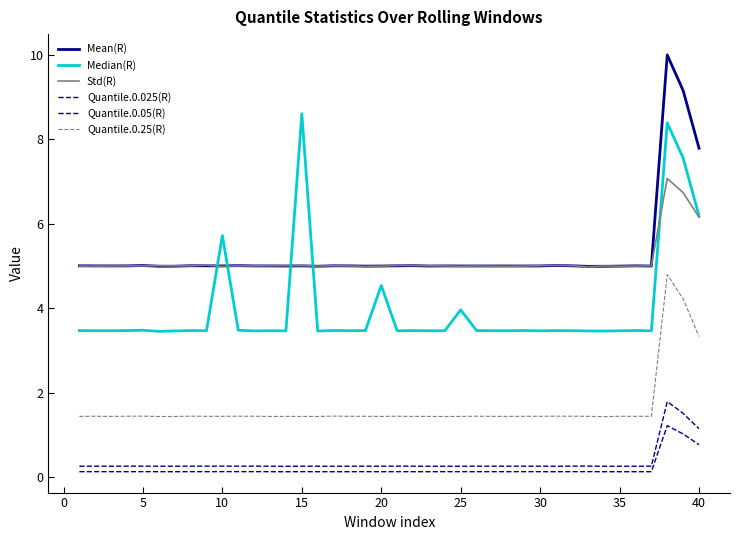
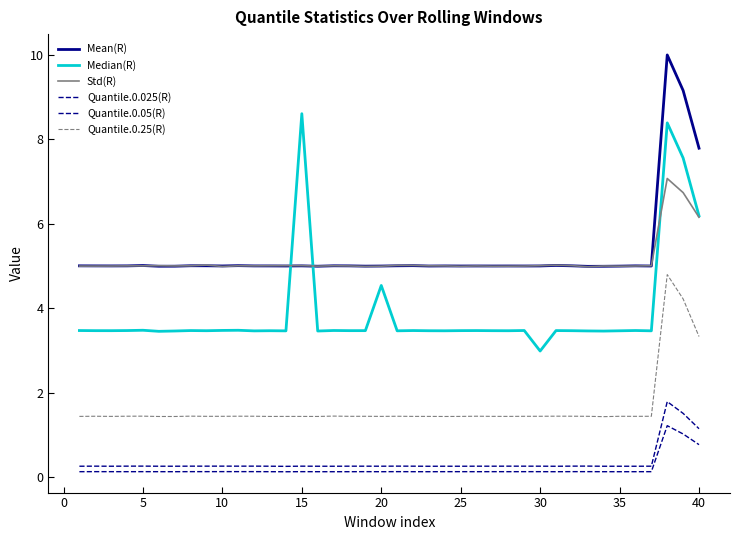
Median(R), 10: 5.7 -> 3.5
Median(R), 25: 4.0 -> 3.5
Median(R), 30: 3.5 -> 3.0
